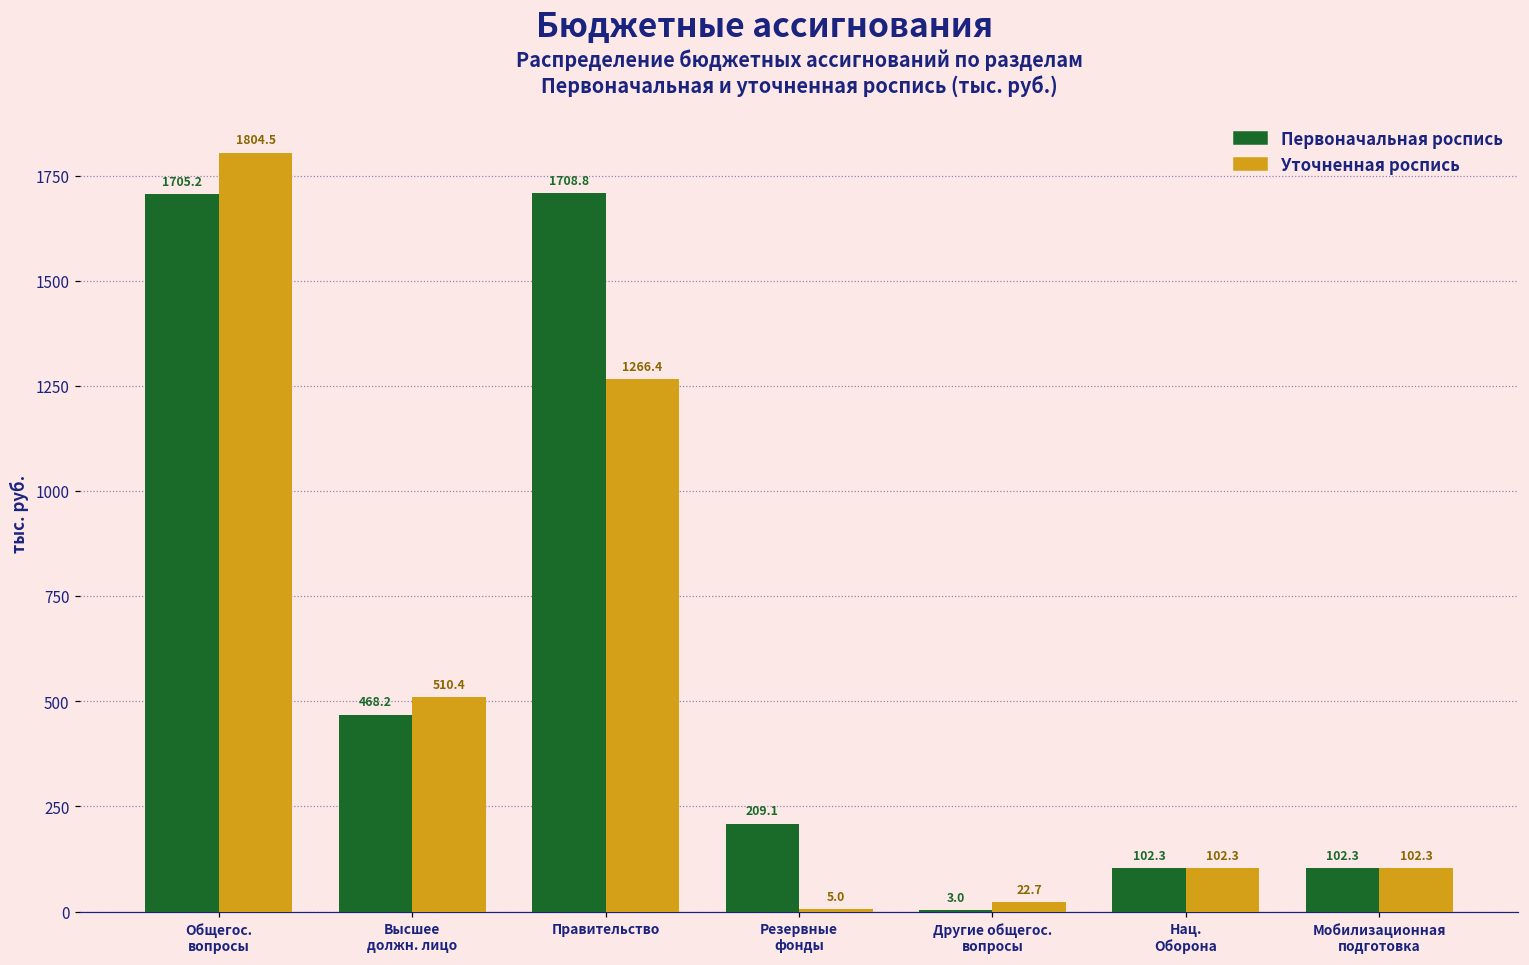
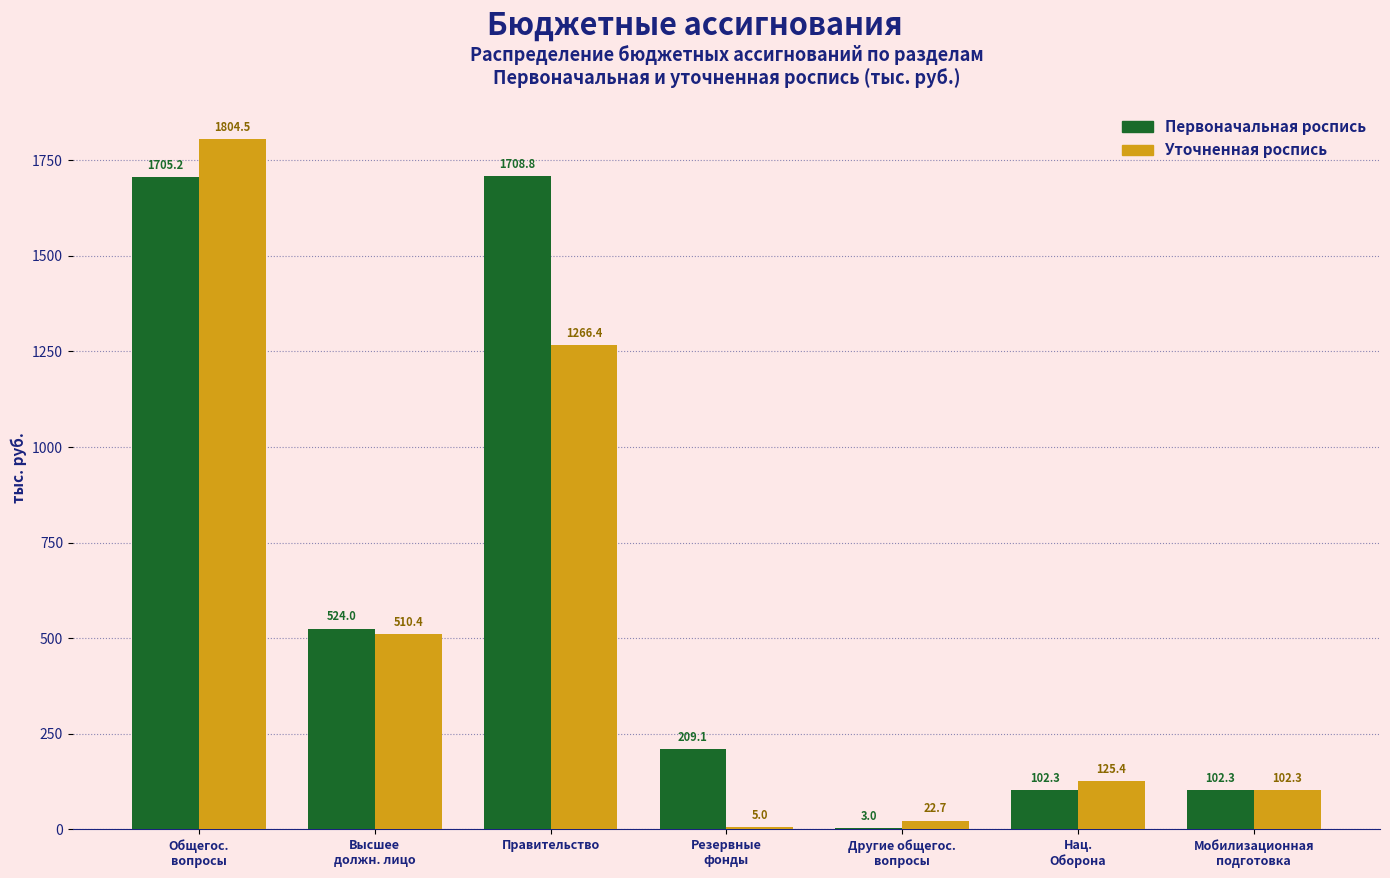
Первоначальная роспись, Высшее должн. лицо: 468.2 -> 524.0
Уточненная роспись, Нац. Оборона: 102.3 -> 125.4
